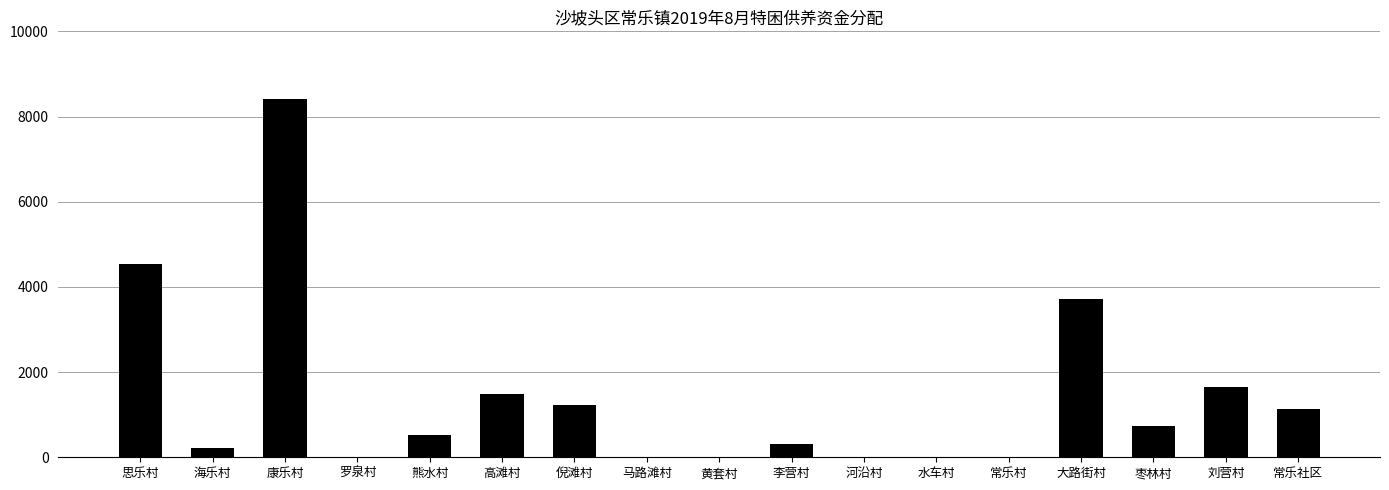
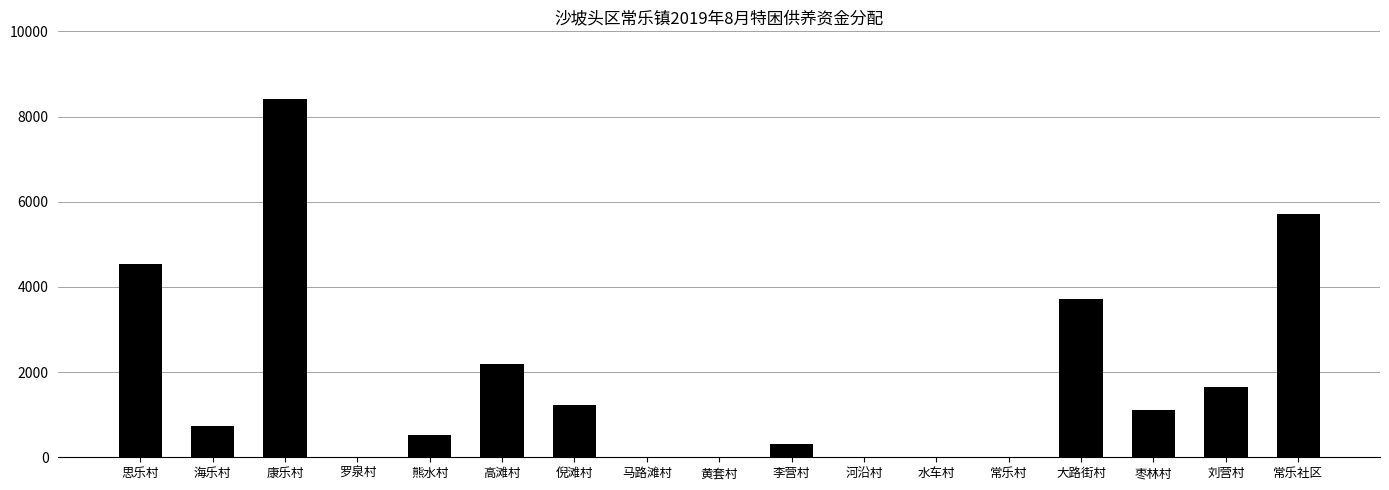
海乐村: 200 -> 700
高滩村: 1500 -> 2200
枣林村: 700 -> 1100
常乐社区: 1100 -> 5700
